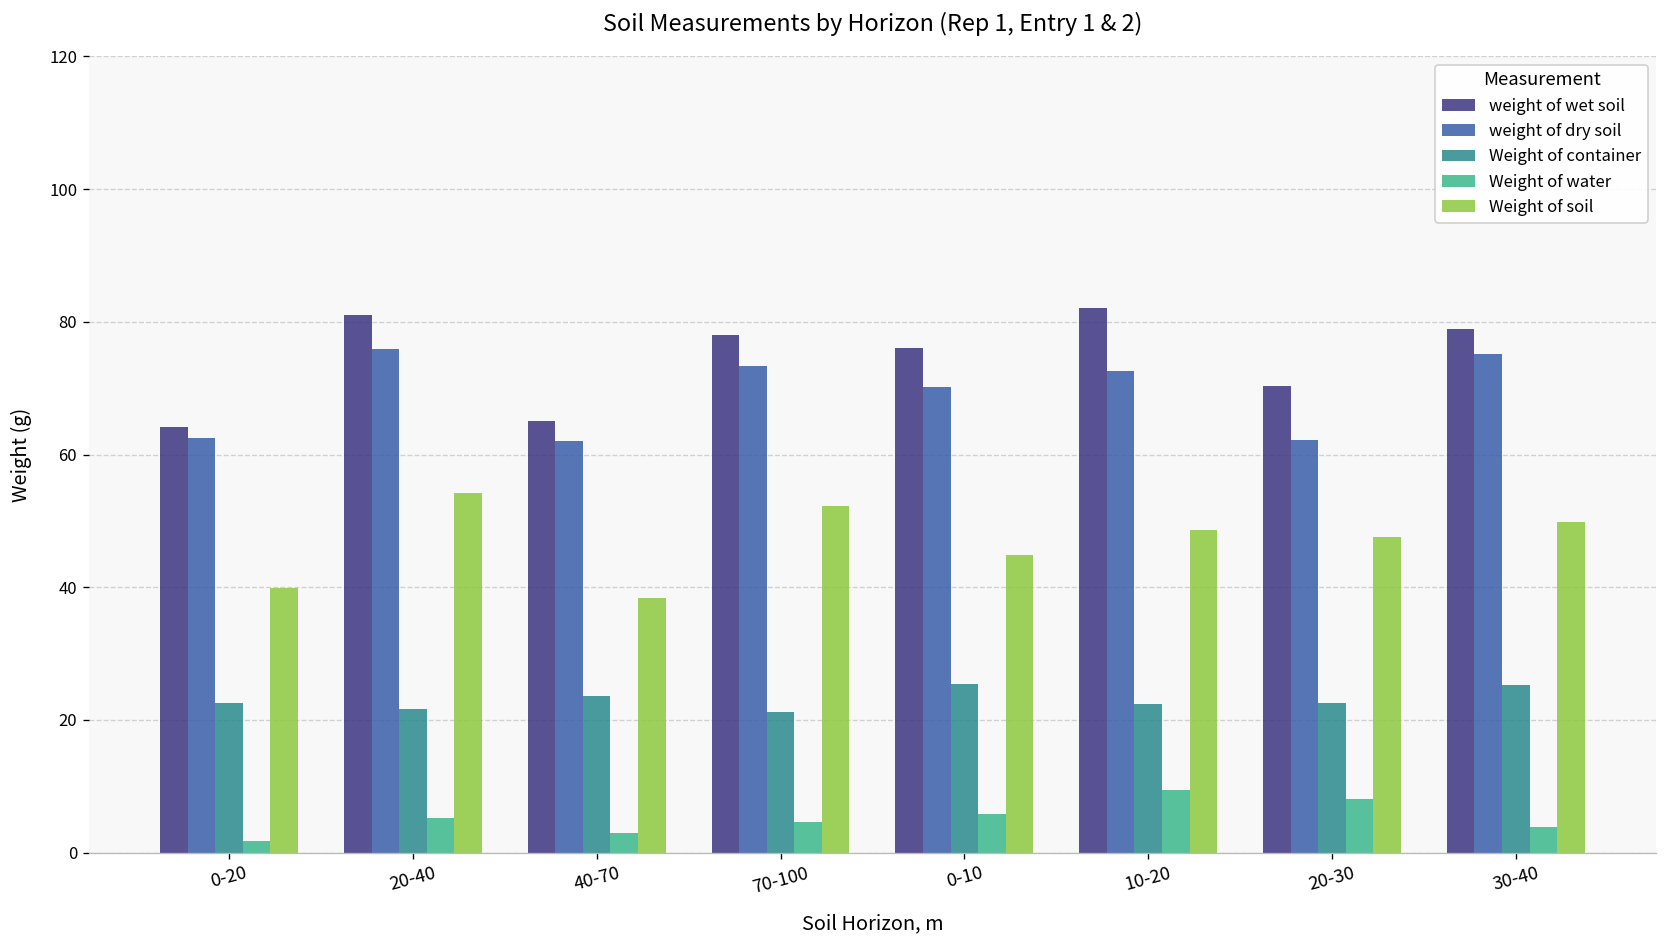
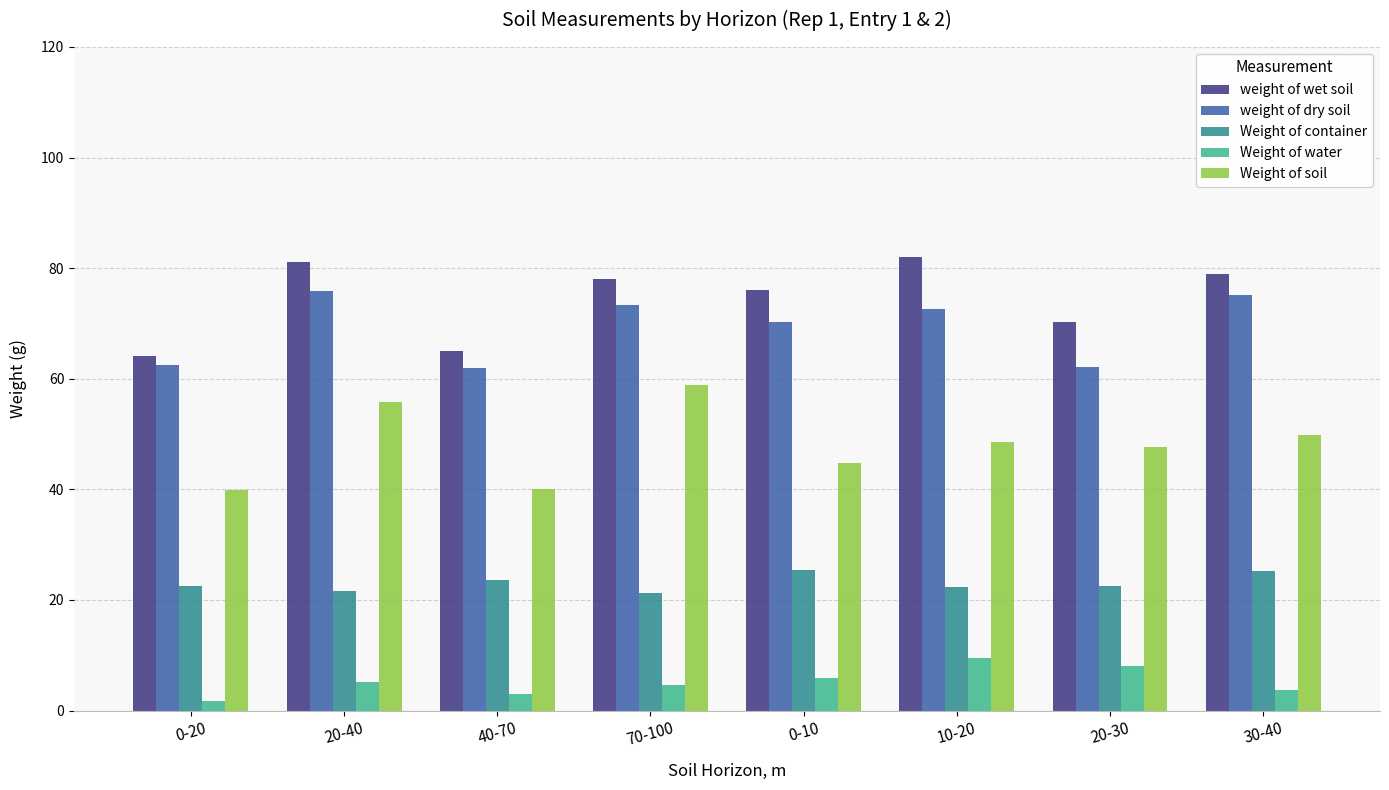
Weight of soil, 20-40: 54 -> 56
Weight of soil, 40-70: 38 -> 40
Weight of soil, 70-100: 52 -> 59
